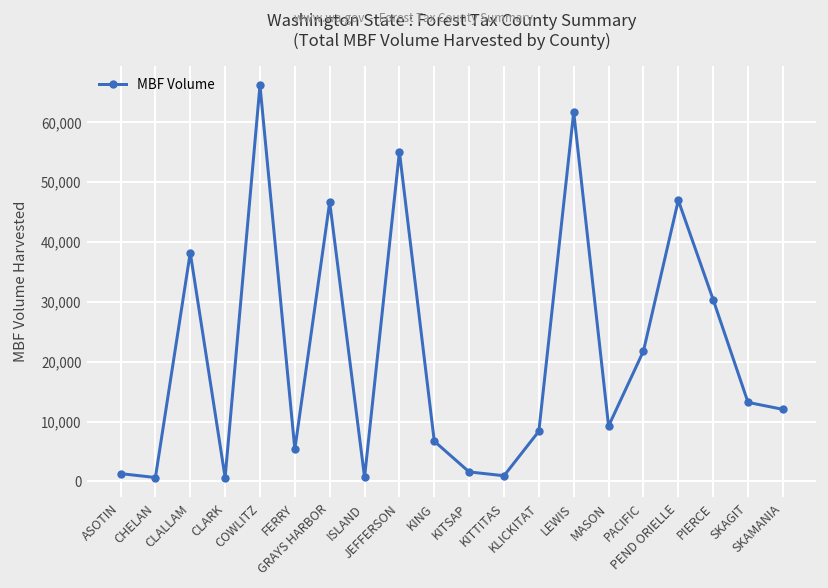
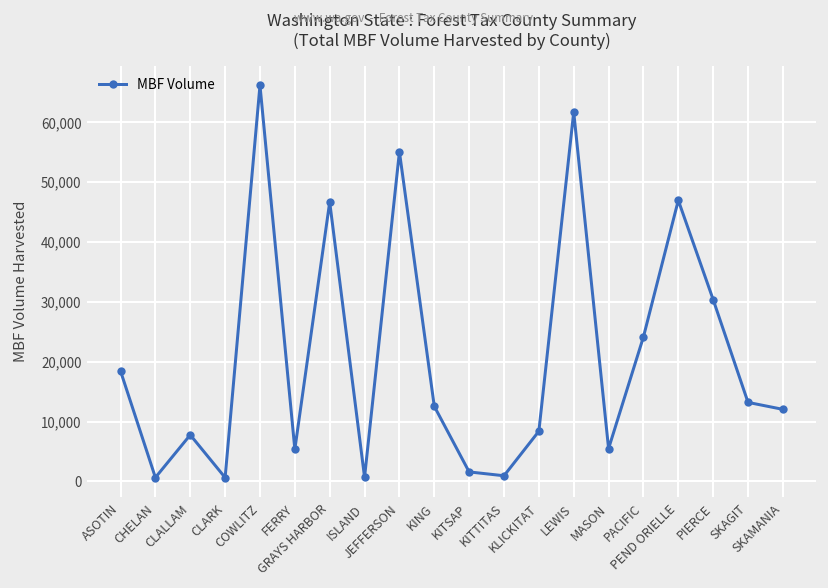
ASOTIN: 1,000 -> 18,000
CLALLAM: 38,000 -> 8,000
KING: 7,000 -> 13,000
MASON: 9,000 -> 5,000
PACIFIC: 22,000 -> 24,000
